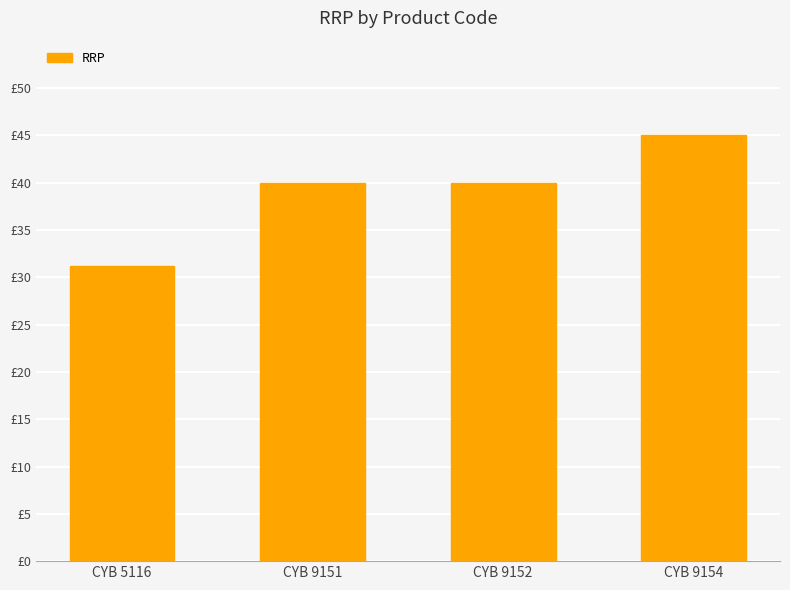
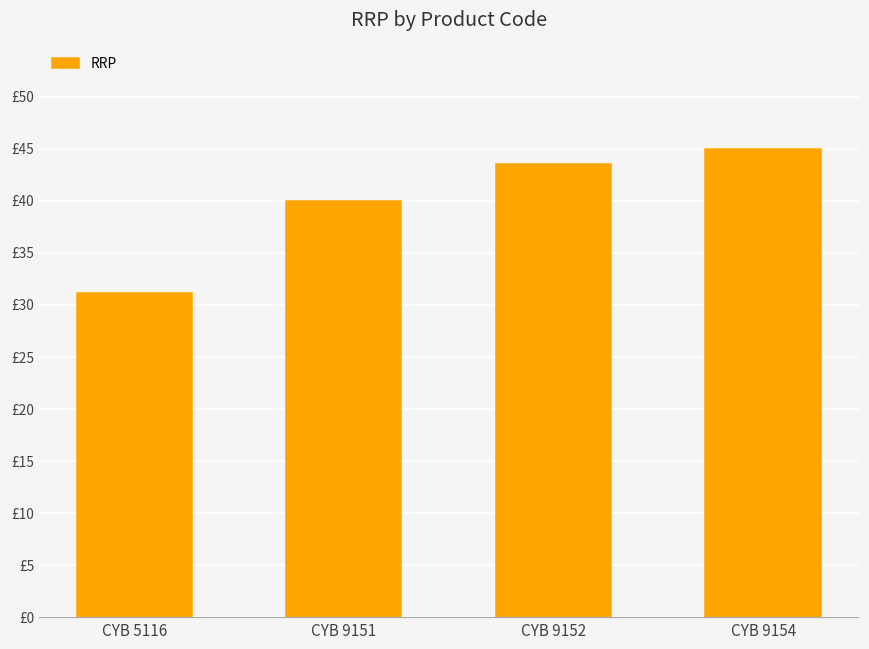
CYB 9152: £40 -> £44
